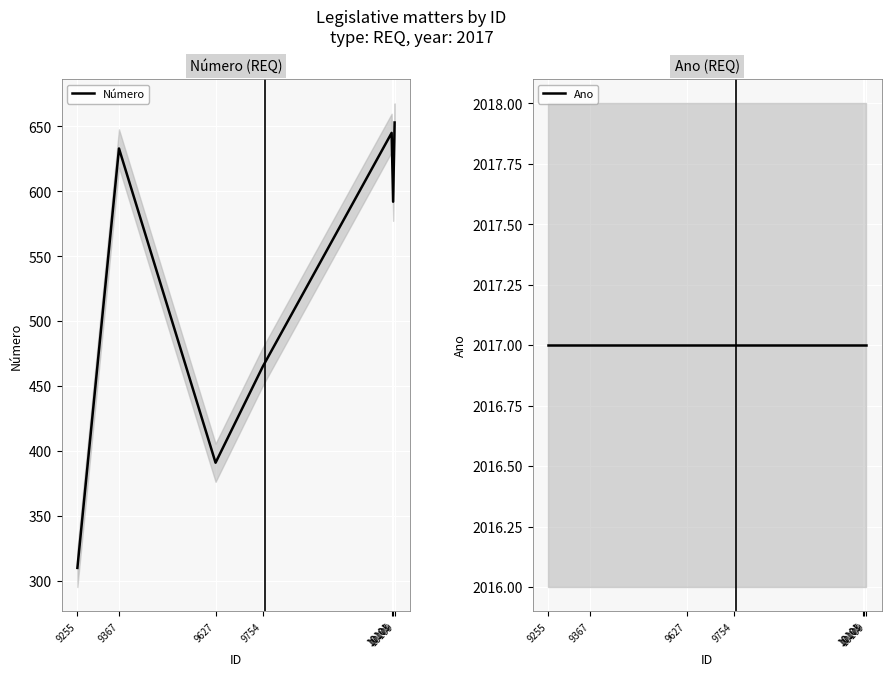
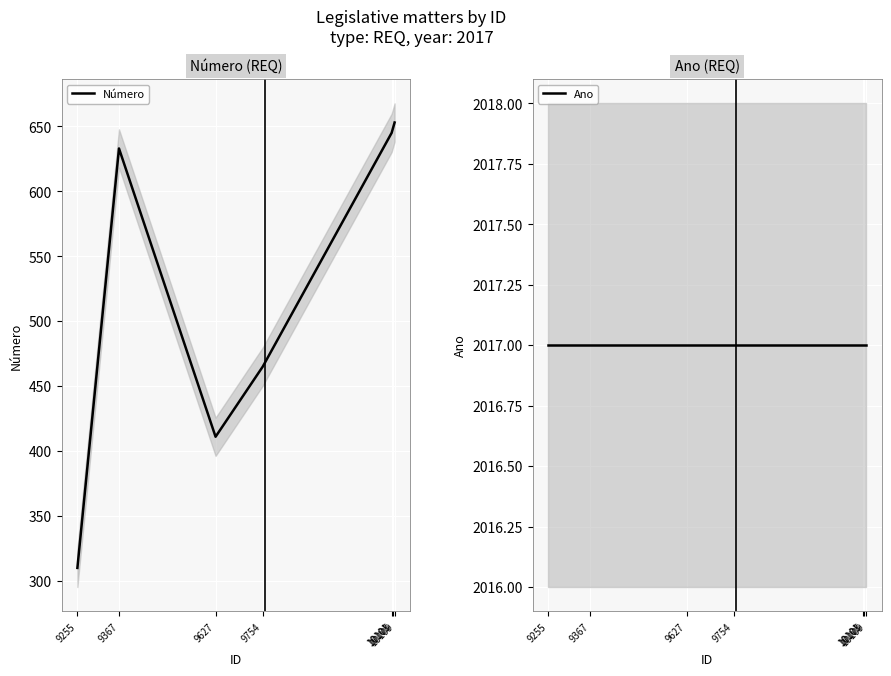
Número (REQ), Número, 9627: 391 -> 411
Número (REQ), Número, 10105: 592 -> 649
